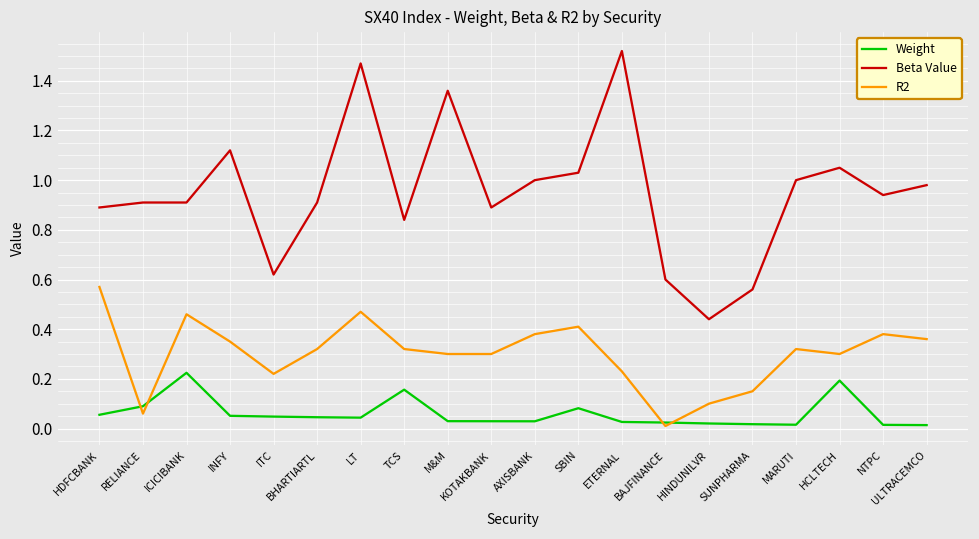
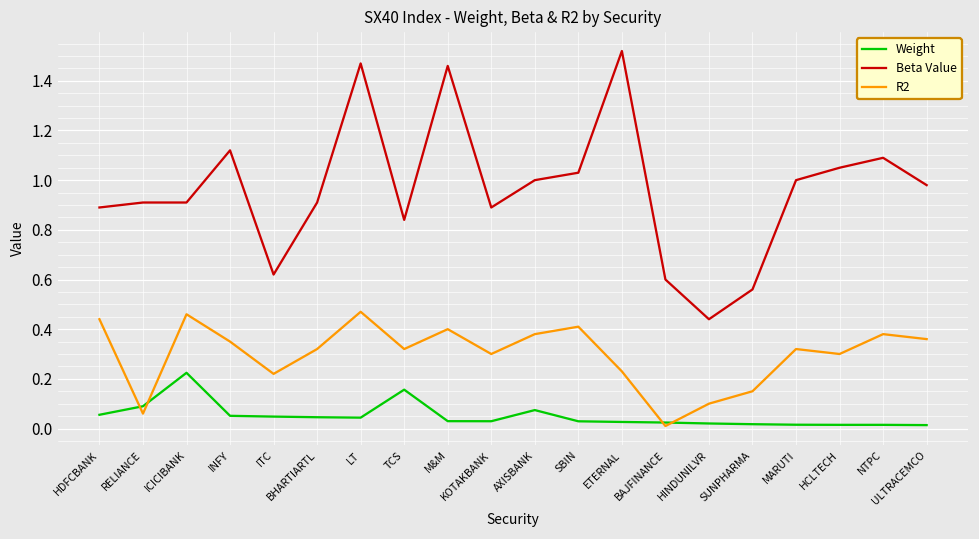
R2, HDFCBANK: 0.57 -> 0.44
Beta Value, M&M: 1.36 -> 1.46
R2, M&M: 0.3 -> 0.4
Weight, AXISBANK: 0.03 -> 0.07
Weight, SBIN: 0.08 -> 0.03
Weight, HCLTECH: 0.19 -> 0.01
Beta Value, NTPC: 0.94 -> 1.09
